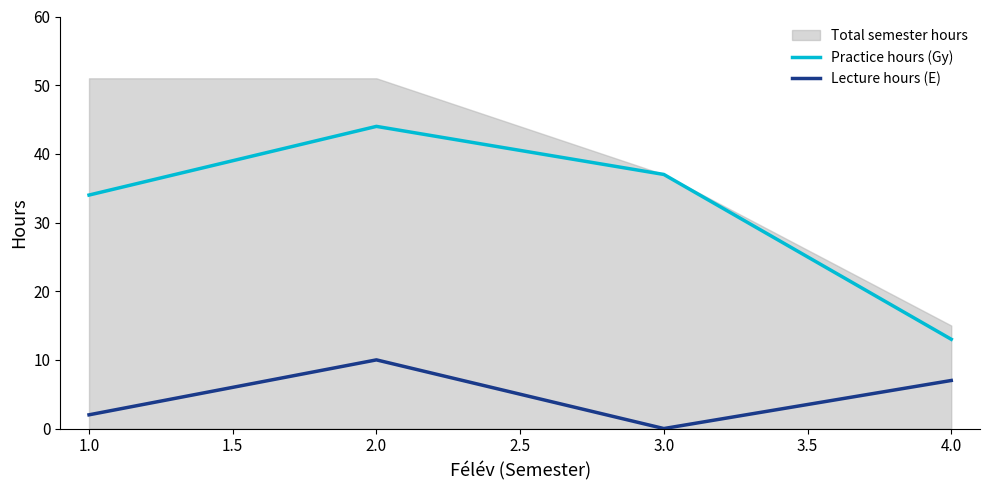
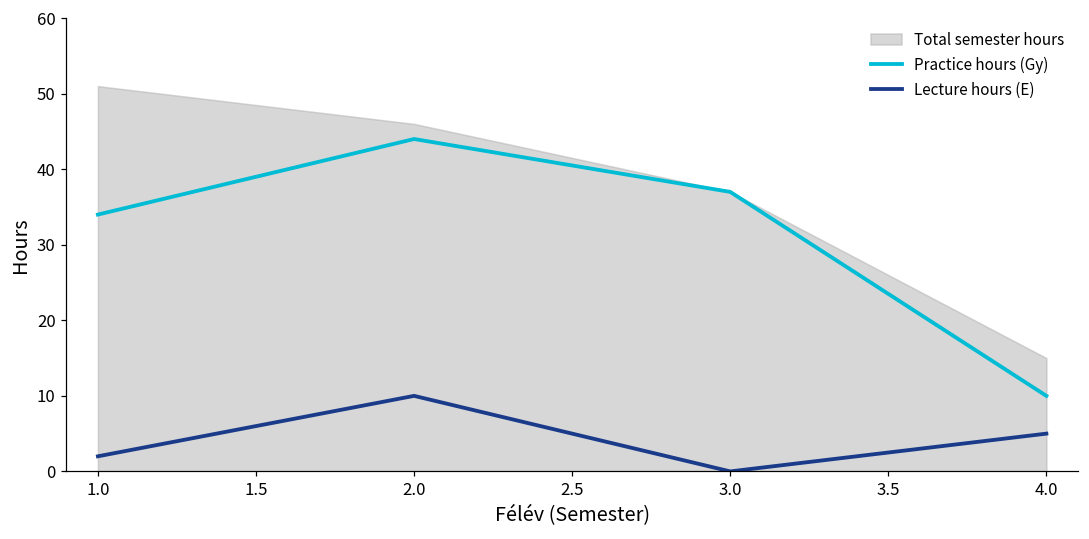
Total semester hours, 2.0: 51 -> 46
Practice hours (Gy), 4.0: 13 -> 10
Lecture hours (E), 4.0: 7 -> 5
